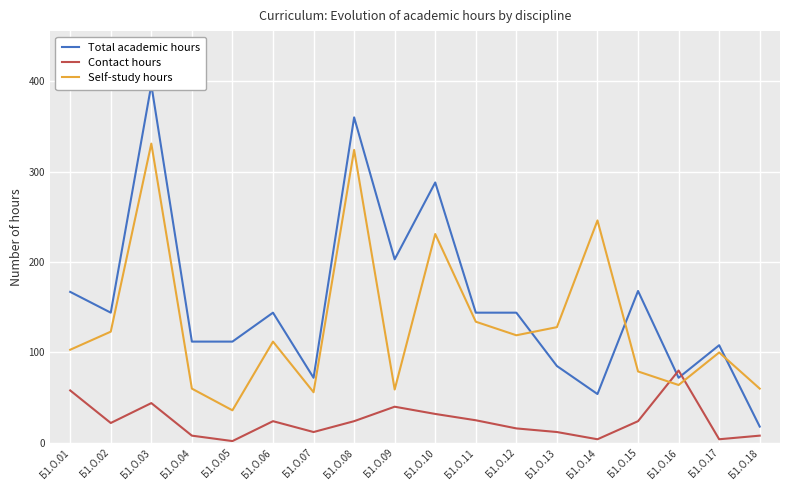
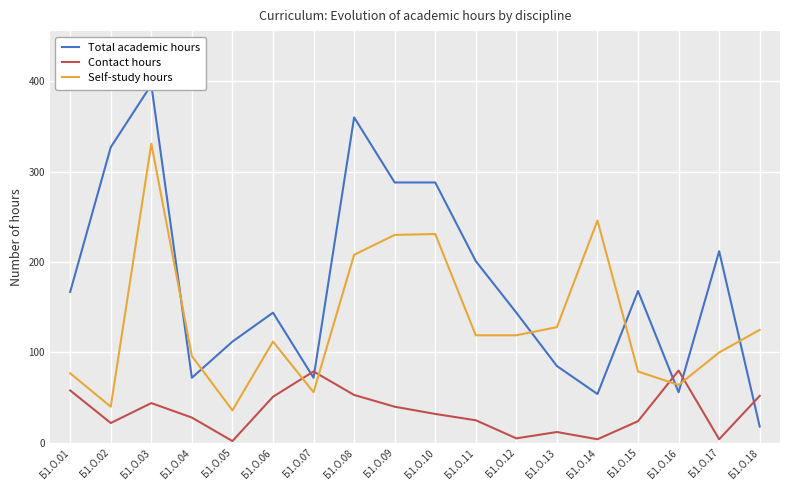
Self-study hours, Б1.О.01: 100 -> 80
Total academic hours, Б1.О.02: 140 -> 330
Self-study hours, Б1.О.02: 120 -> 40
Total academic hours, Б1.О.04: 110 -> 70
Contact hours, Б1.О.04: 10 -> 30
Self-study hours, Б1.О.04: 60 -> 100
Contact hours, Б1.О.06: 20 -> 50
Contact hours, Б1.О.07: 10 -> 80
Contact hours, Б1.О.08: 20 -> 50
Self-study hours, Б1.О.08: 320 -> 210
Total academic hours, Б1.О.09: 200 -> 290
Self-study hours, Б1.О.09: 60 -> 230
Total academic hours, Б1.О.11: 140 -> 200
Self-study hours, Б1.О.11: 130 -> 120
Contact hours, Б1.О.12: 20 -> 10
Total academic hours, Б1.О.16: 70 -> 60
Total academic hours, Б1.О.17: 110 -> 210
Contact hours, Б1.О.18: 10 -> 50
Self-study hours, Б1.О.18: 60 -> 130
